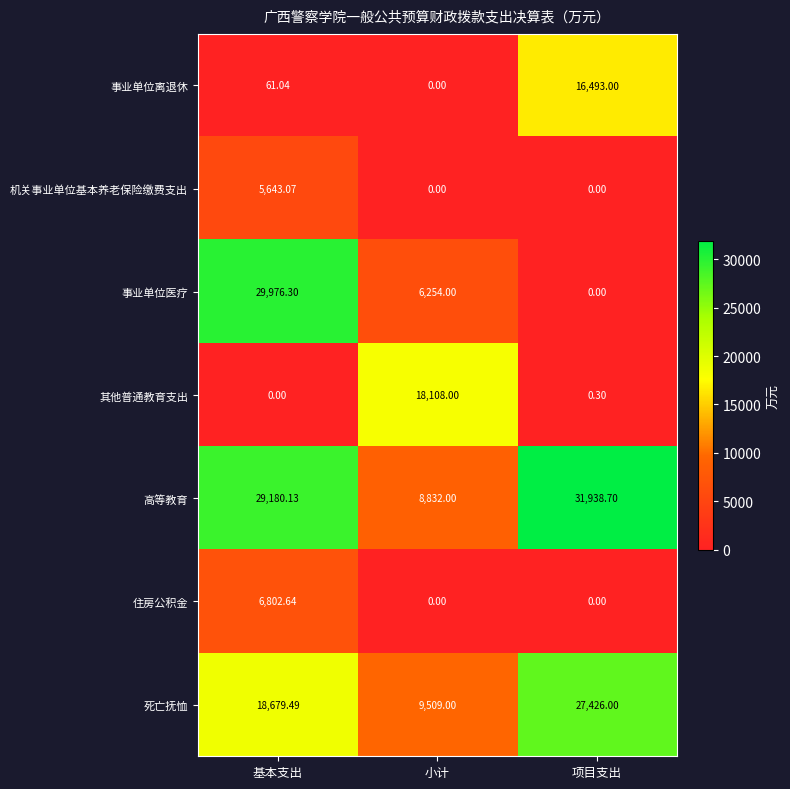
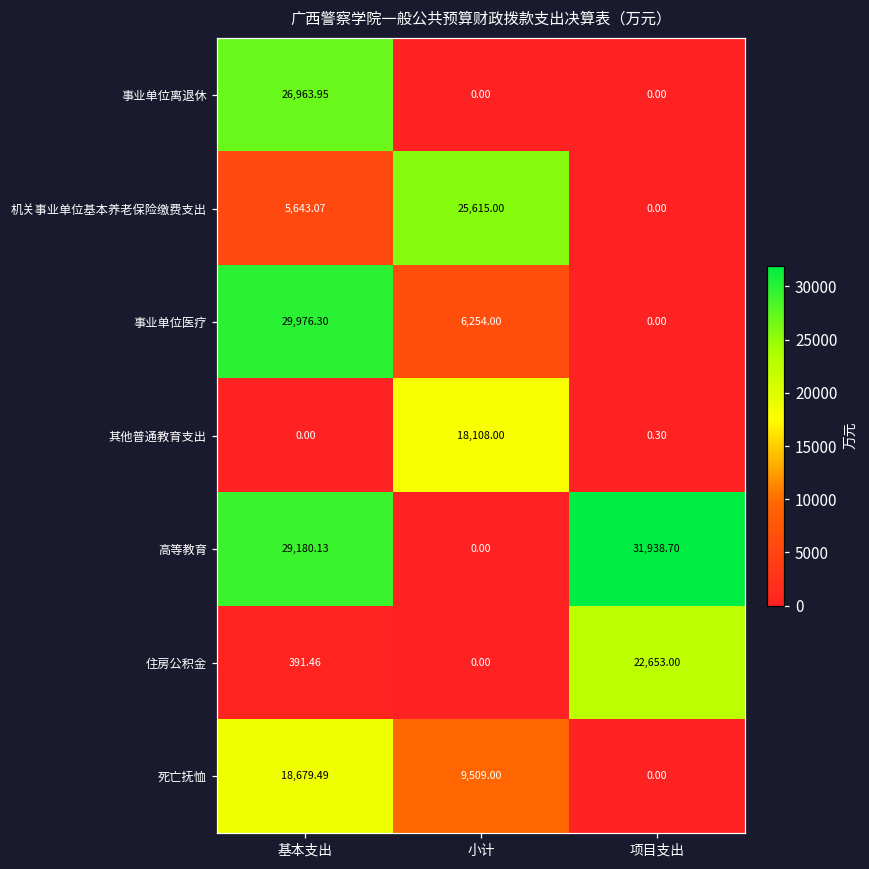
事业单位离退休, 基本支出: 61.04 -> 26,963.95
事业单位离退休, 项目支出: 16,493.00 -> 0.00
机关事业单位基本养老保险缴费支出, 小计: 0.00 -> 25,615.00
高等教育, 小计: 8,832.00 -> 0.00
住房公积金, 基本支出: 6,802.64 -> 391.46
住房公积金, 项目支出: 0.00 -> 22,653.00
死亡抚恤, 项目支出: 27,426.00 -> 0.00
